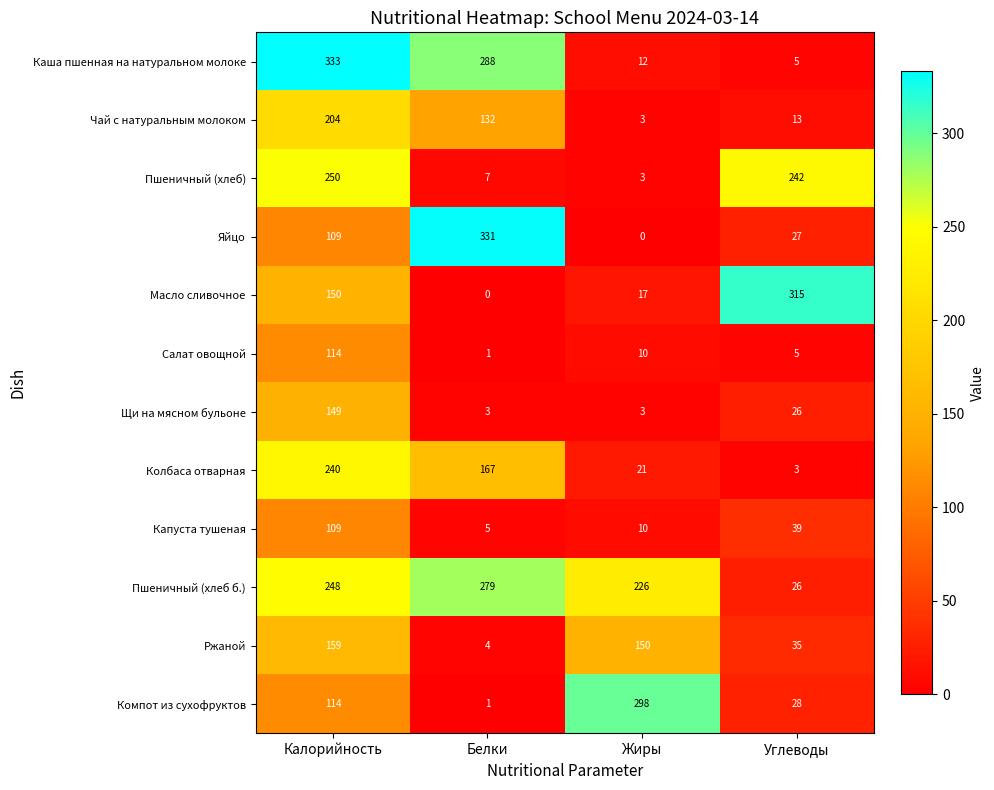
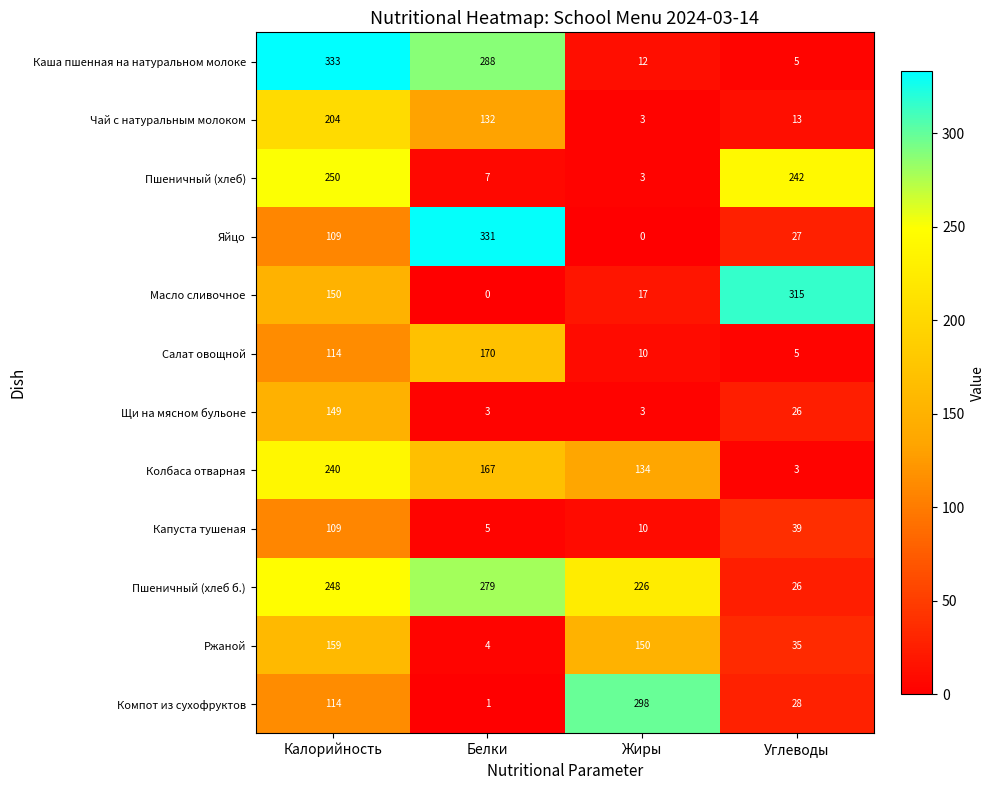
Салат овощной, Белки: 1 -> 170
Колбаса отварная, Жиры: 21 -> 134
